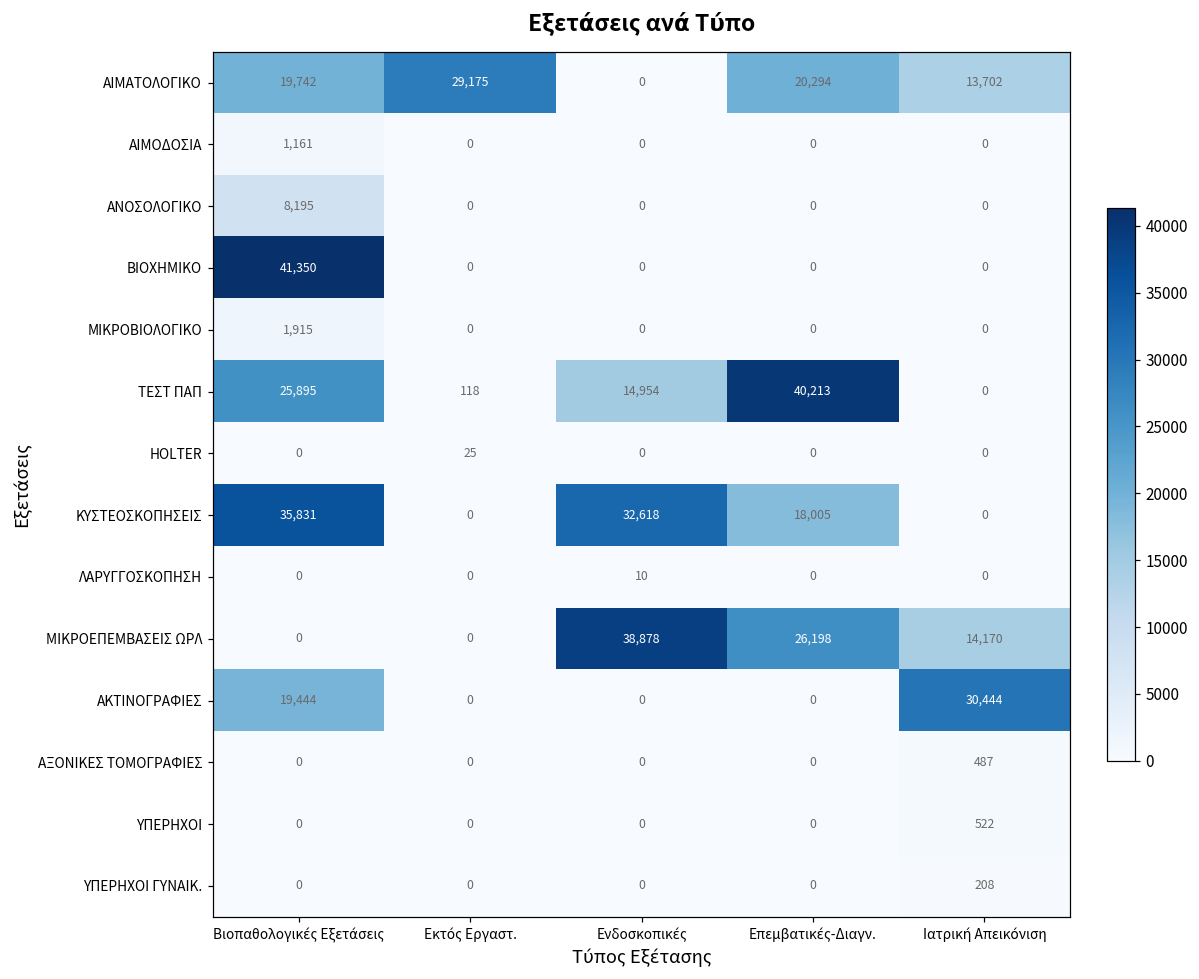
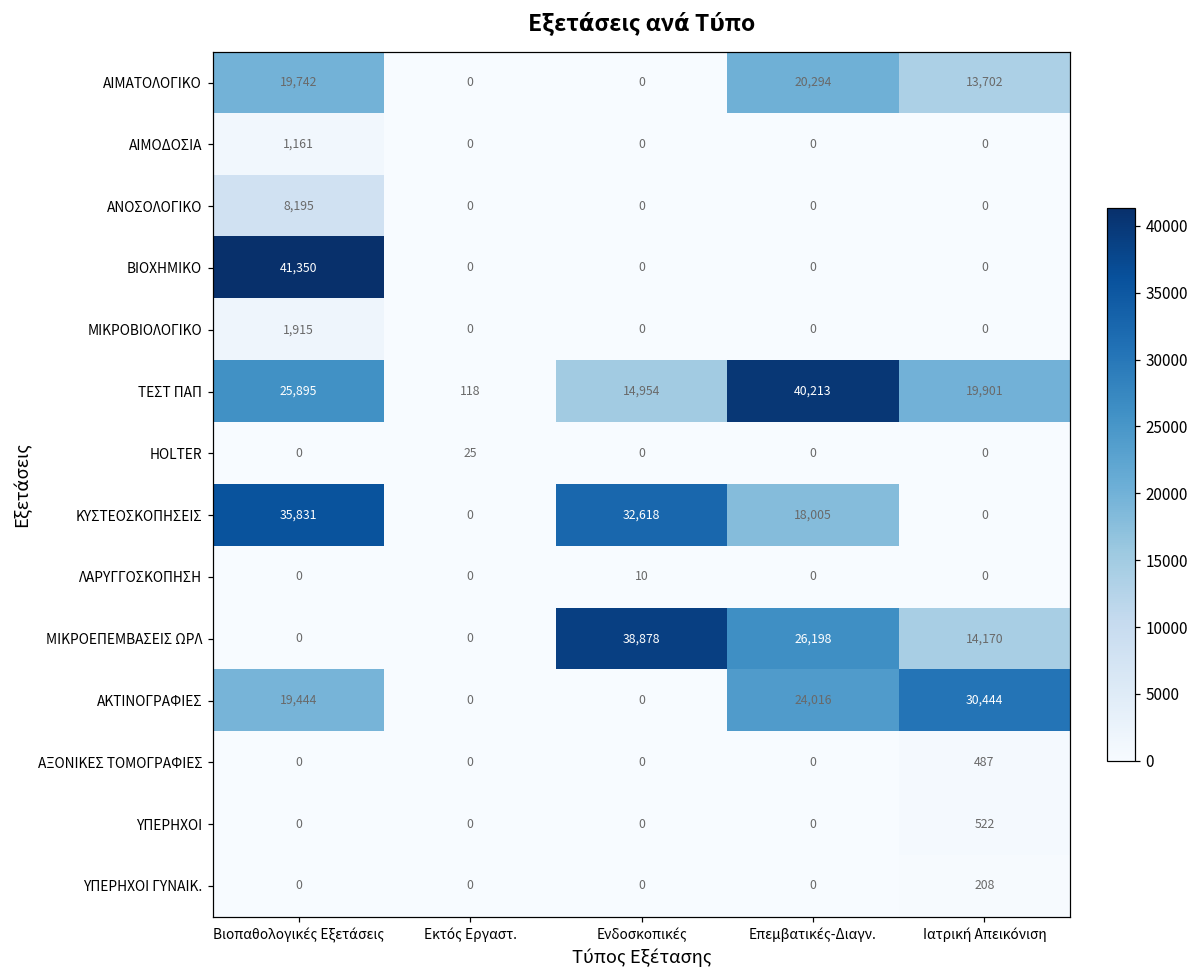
ΑΙΜΑΤΟΛΟΓΙΚΟ, Εκτός Εργαστ.: 29,175 -> 0
ΤΕΣΤ ΠΑΠ, Ιατρική Απεικόνιση: 0 -> 19,901
ΑΚΤΙΝΟΓΡΑΦΙΕΣ, Επεμβατικές-Διαγν.: 0 -> 24,016
